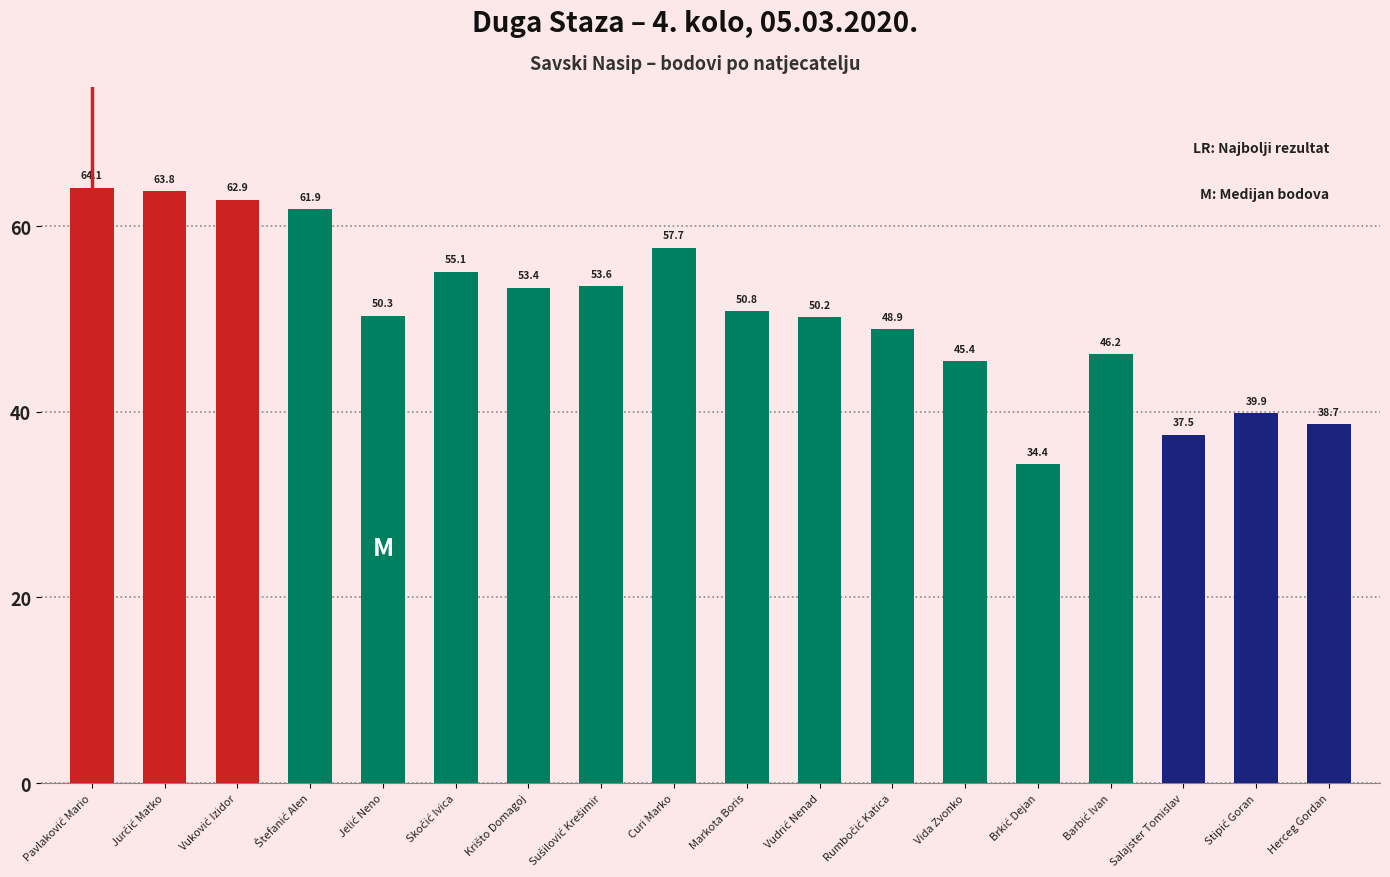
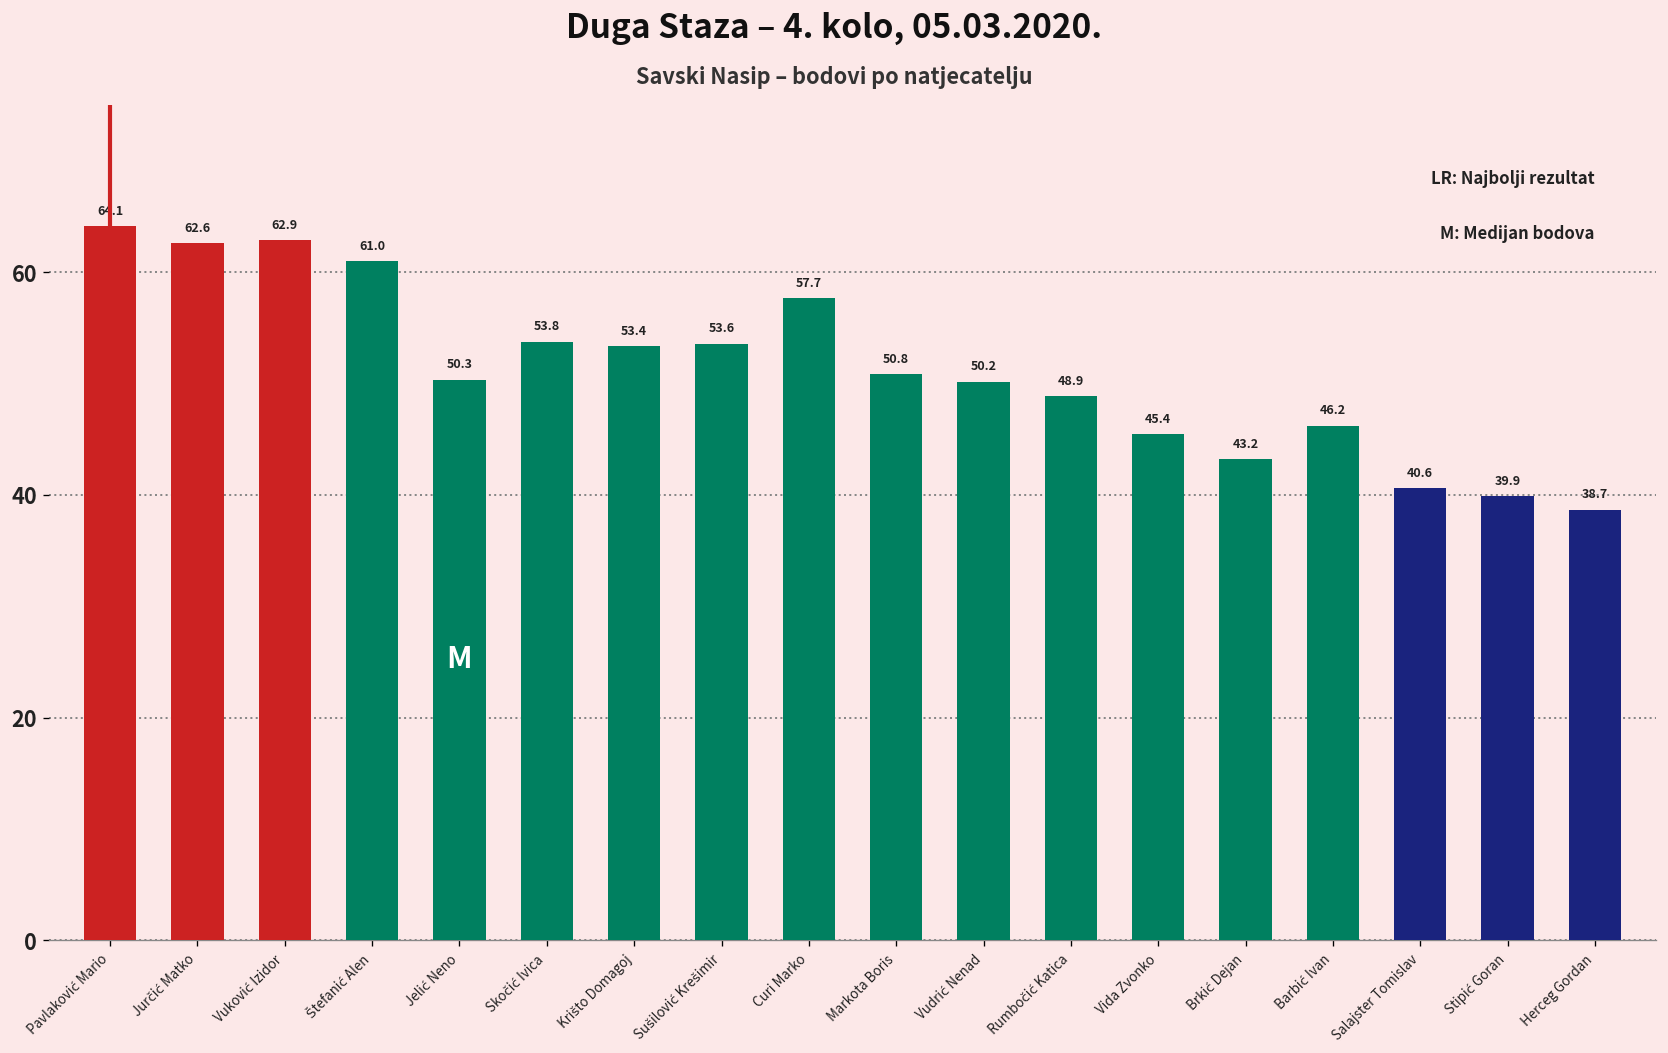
Jurčić Matko: 63.8 -> 62.6
Štefanić Alen: 61.9 -> 61.0
Skočić Ivica: 55.1 -> 53.8
Brkić Dejan: 34.4 -> 43.2
Salajster Tomislav: 37.5 -> 40.6
